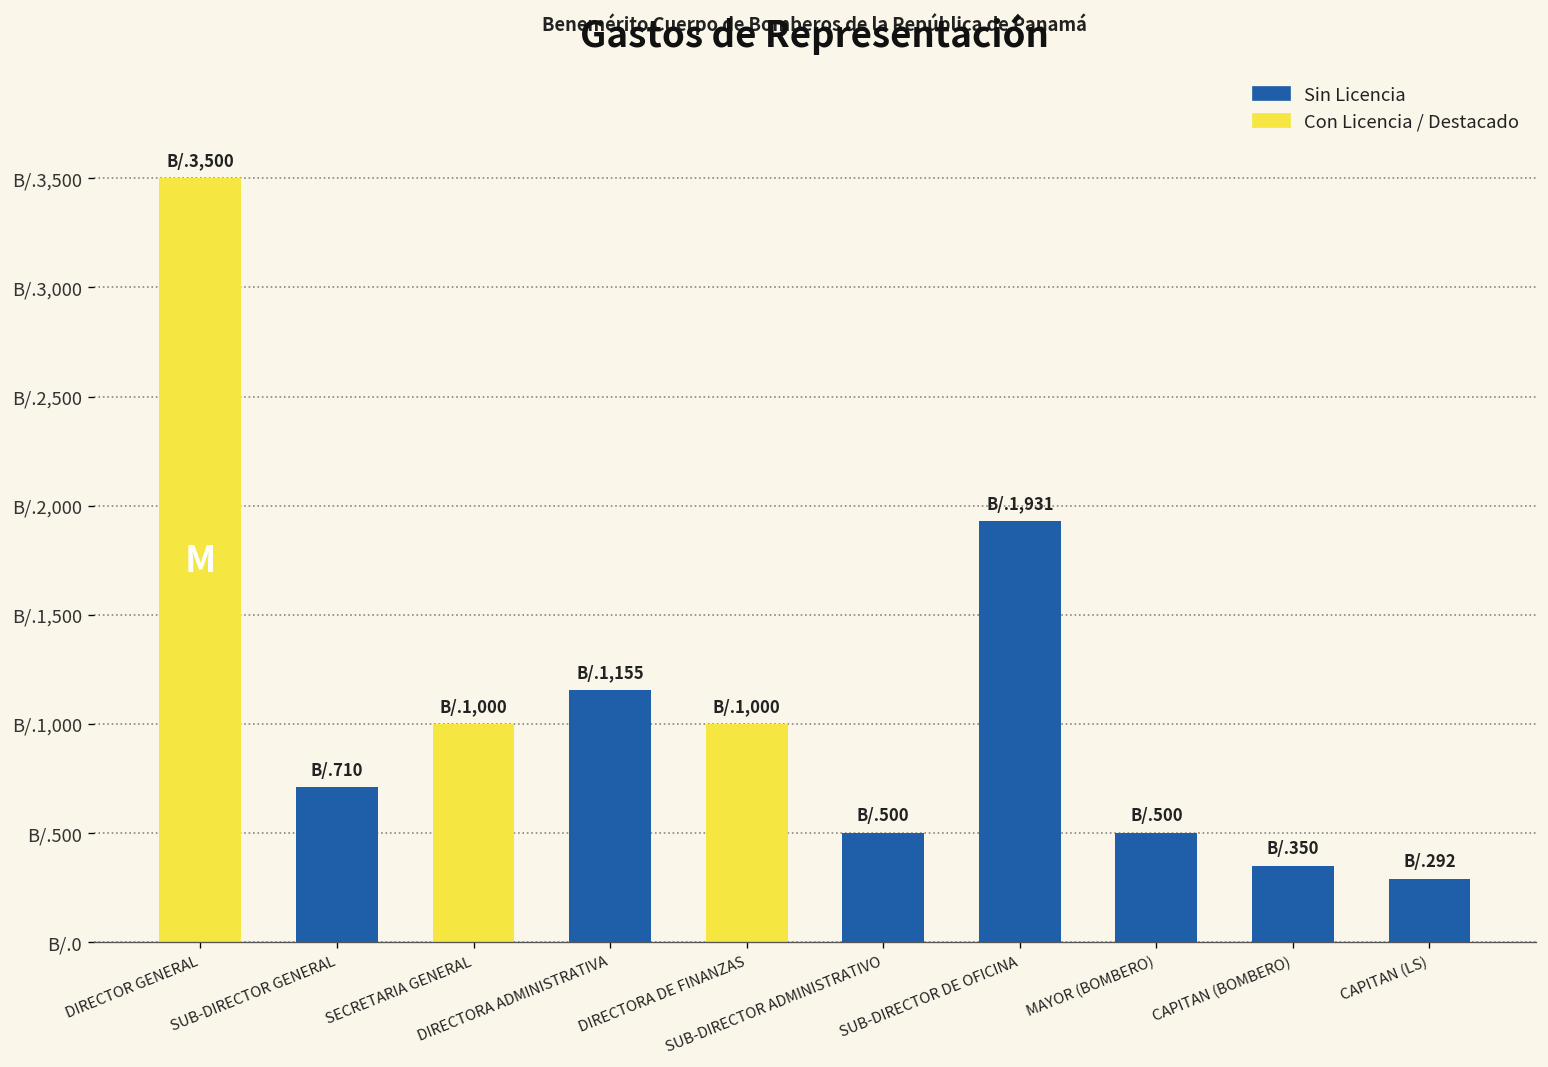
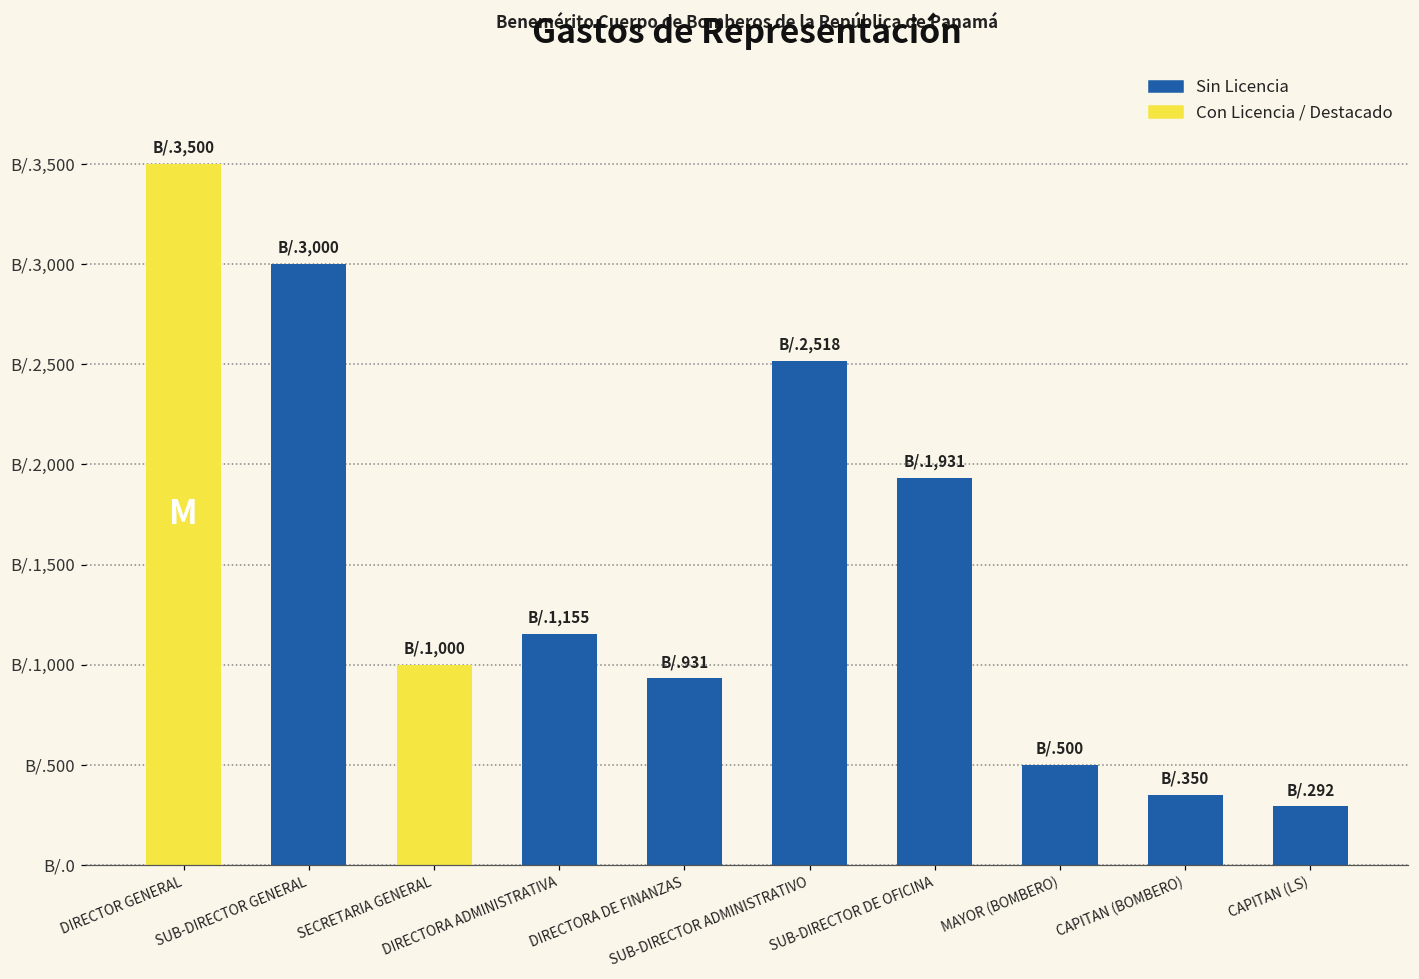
SUB-DIRECTOR GENERAL: 710 -> 3,000
DIRECTORA DE FINANZAS: 1,000 -> 931
SUB-DIRECTOR ADMINISTRATIVO: 500 -> 2,518
